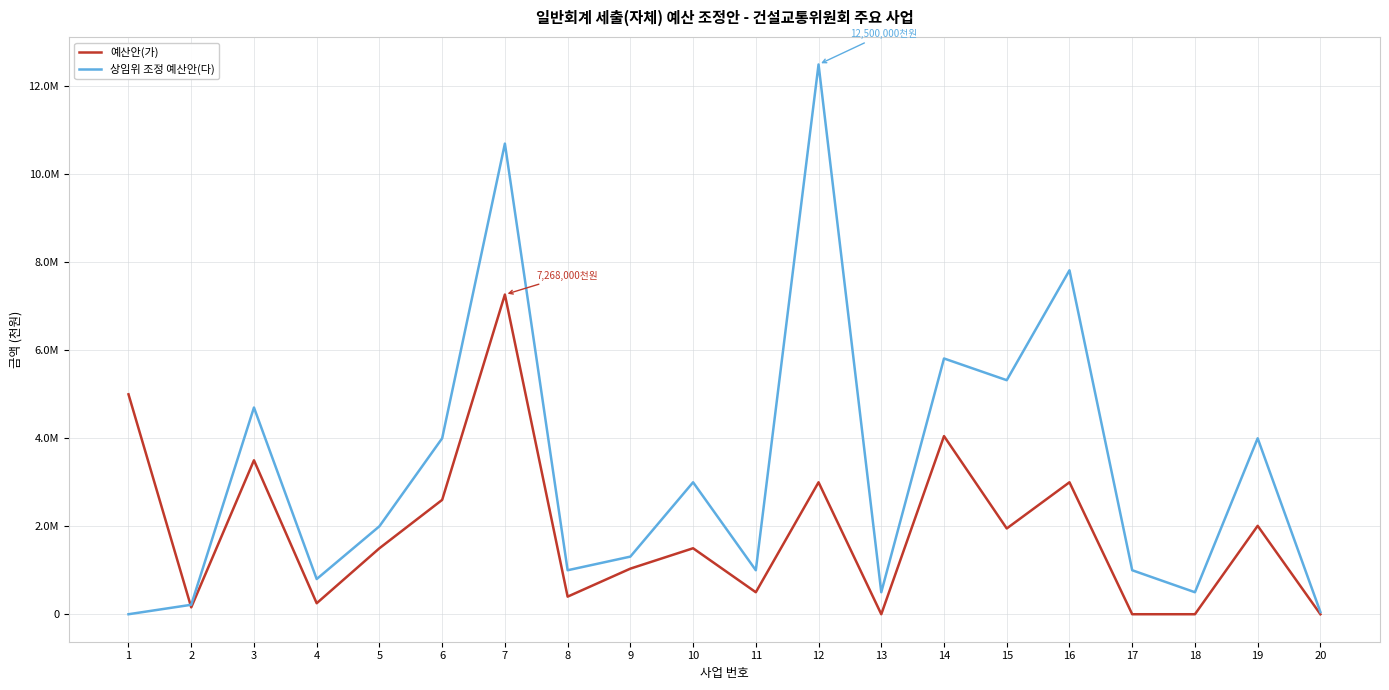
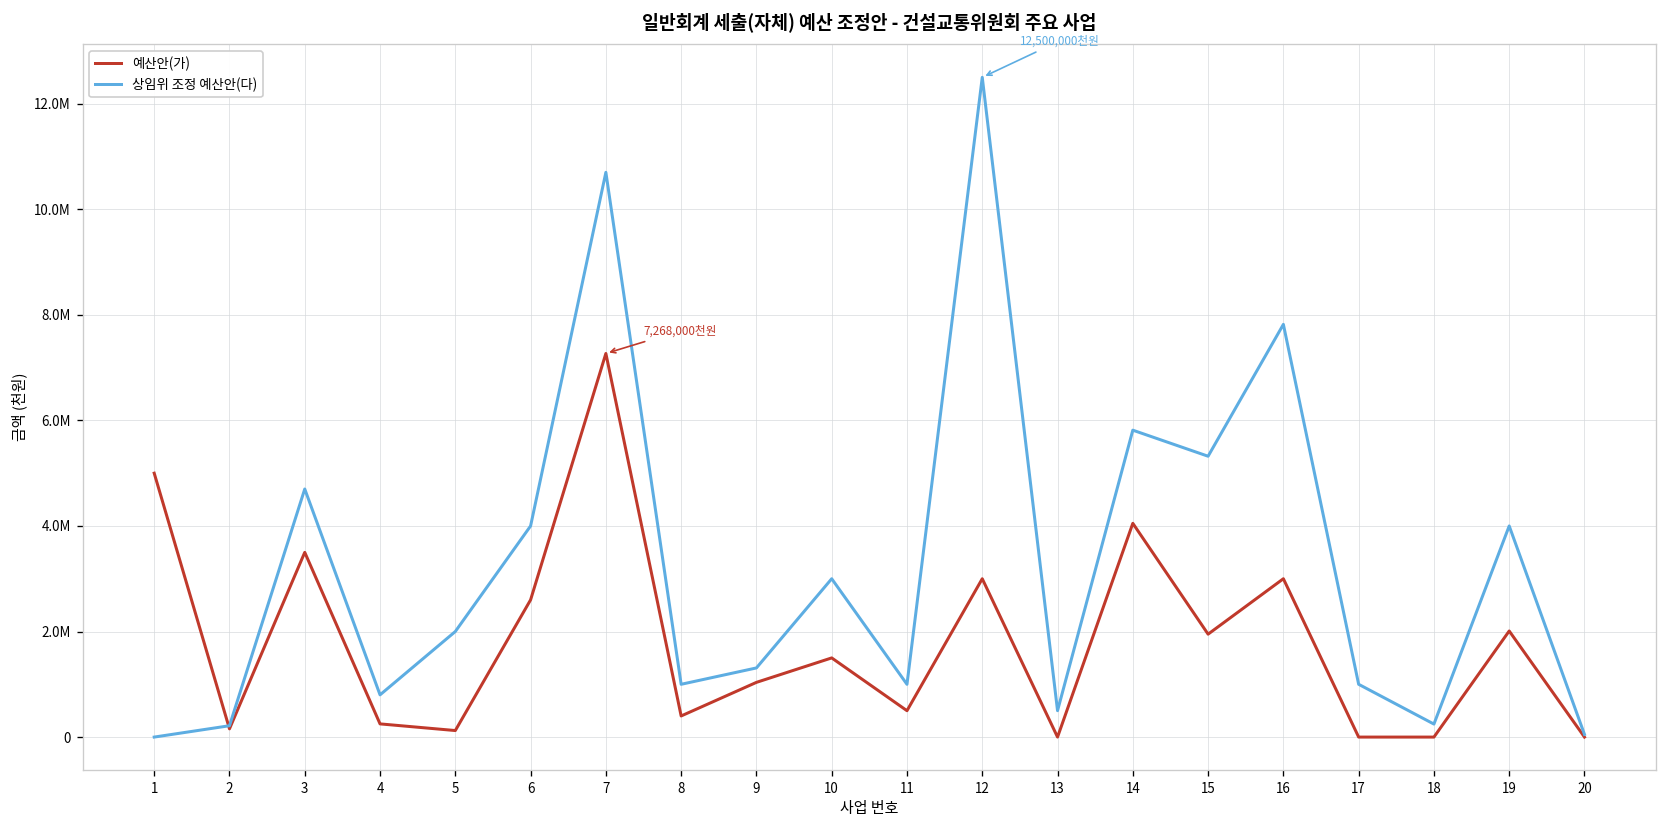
예산안(가), 5: 1500000 -> 100000
상임위 조정 예산안(다), 18: 500000 -> 200000
